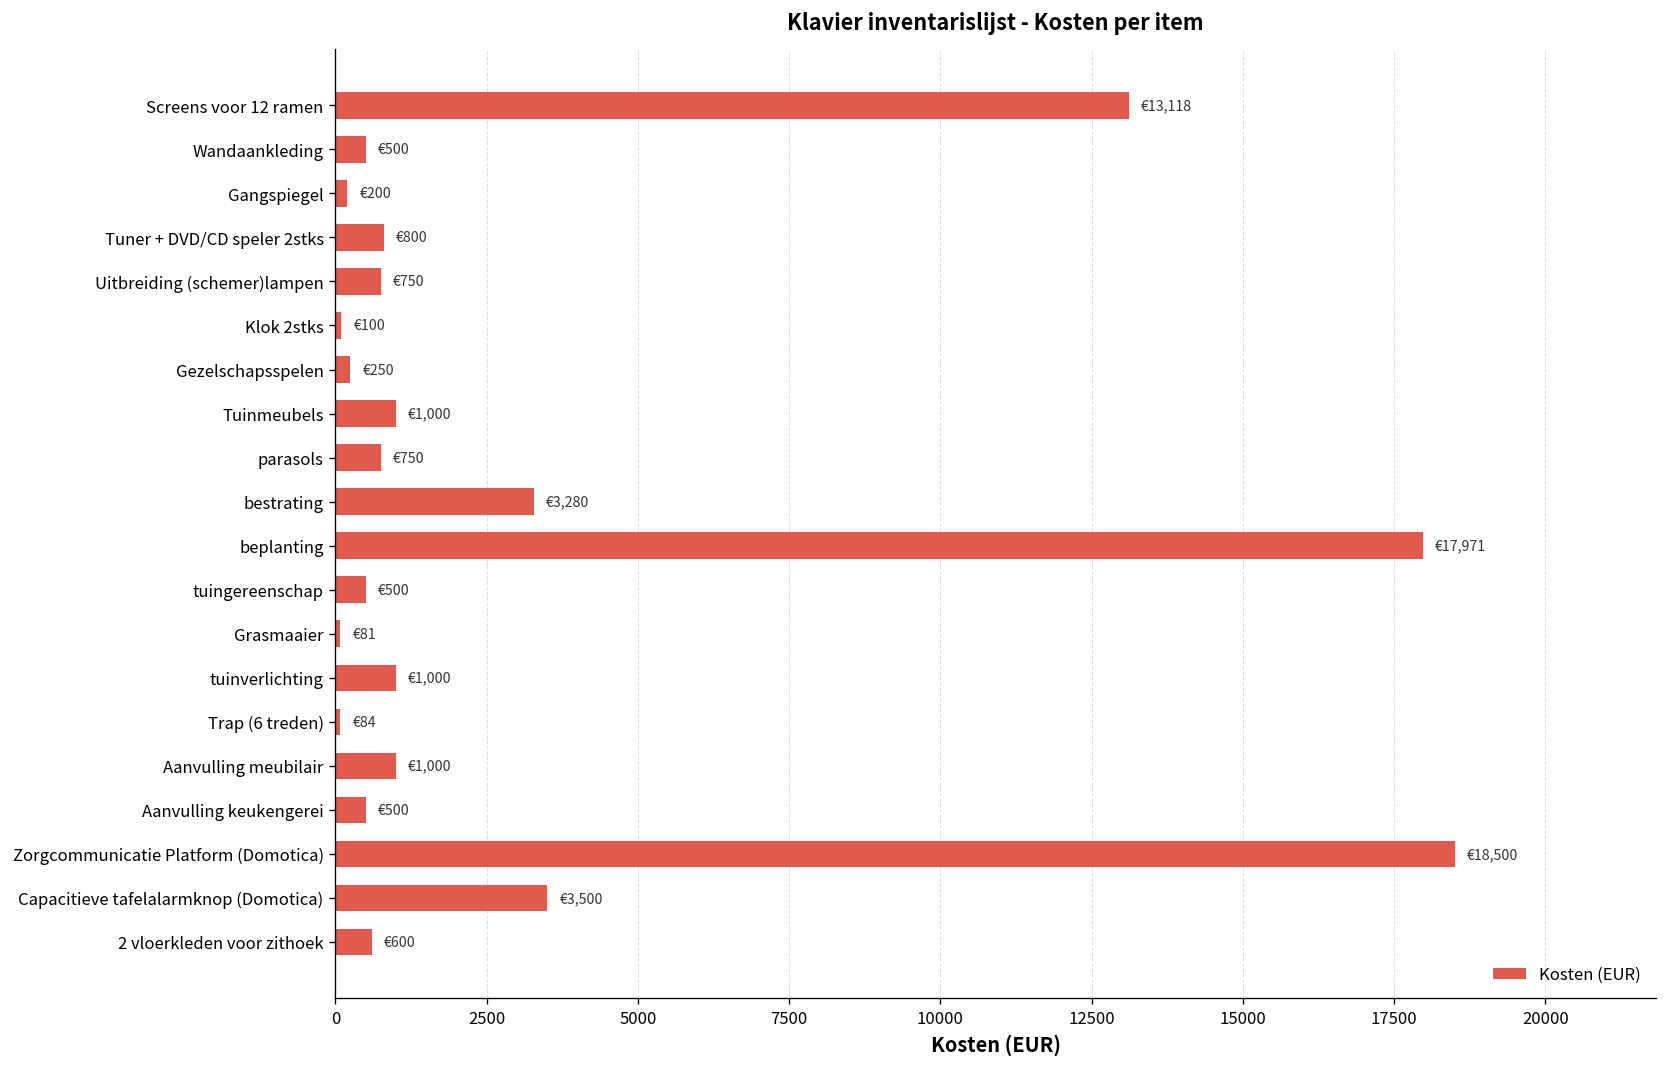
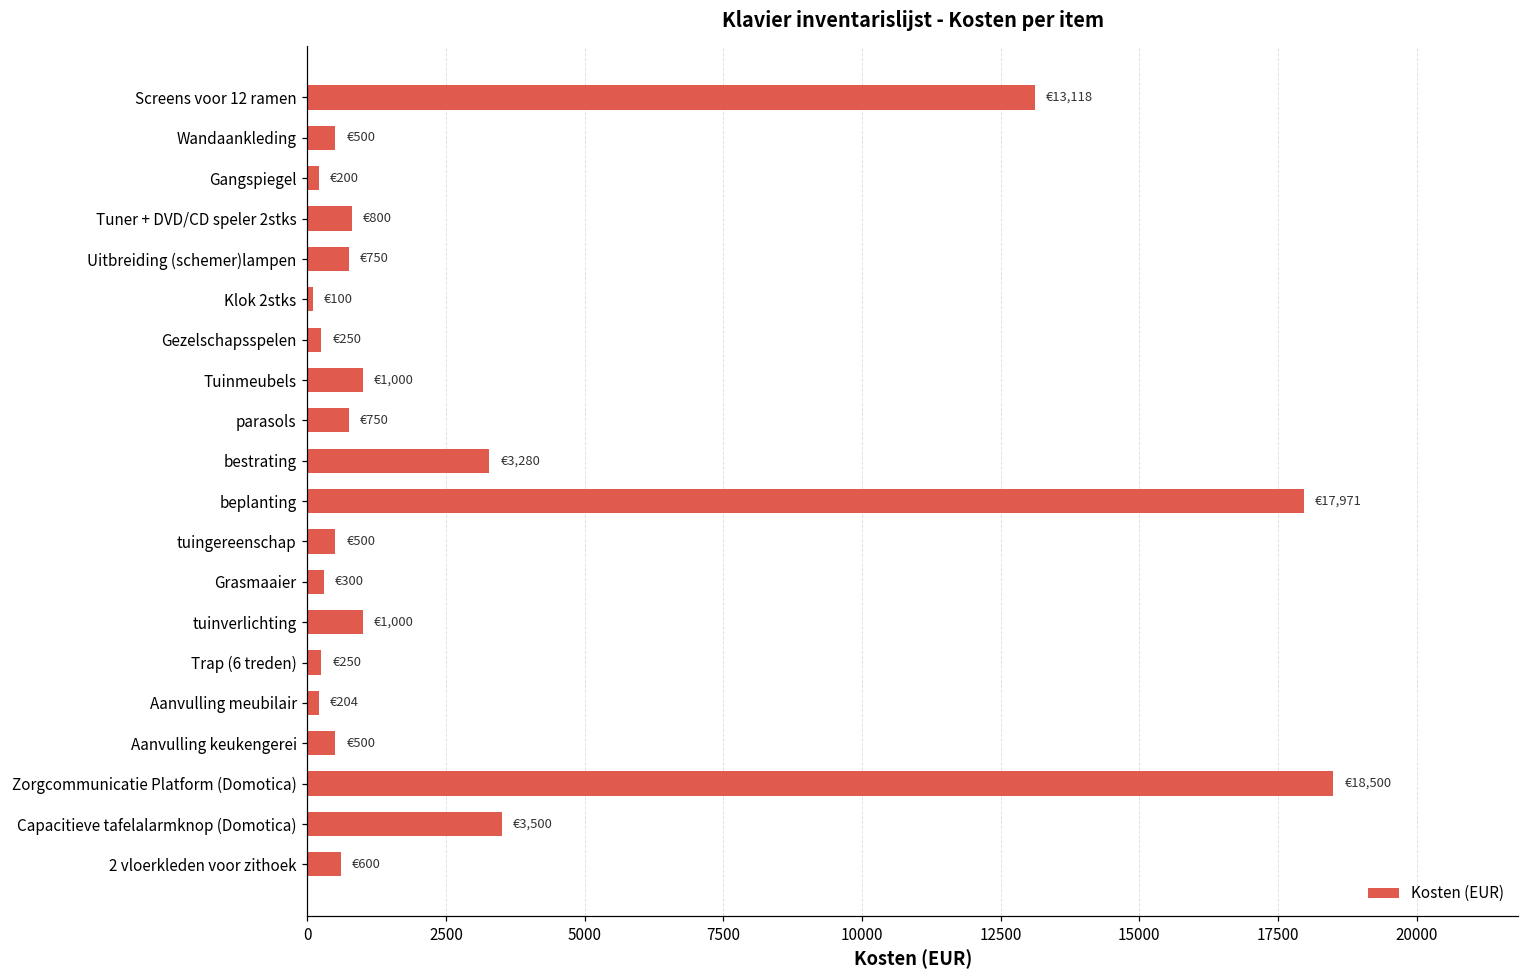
Grasmaaier: €81 -> €300
Trap (6 treden): €84 -> €250
Aanvulling meubilair: €1,000 -> €204
